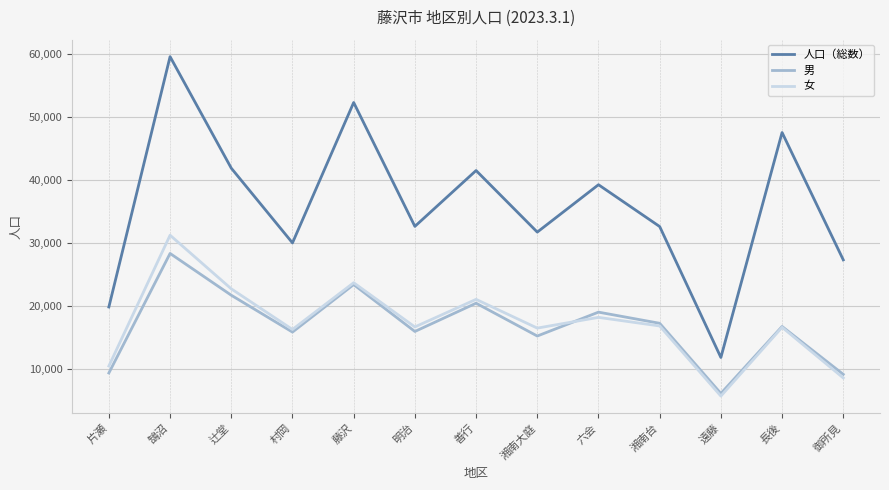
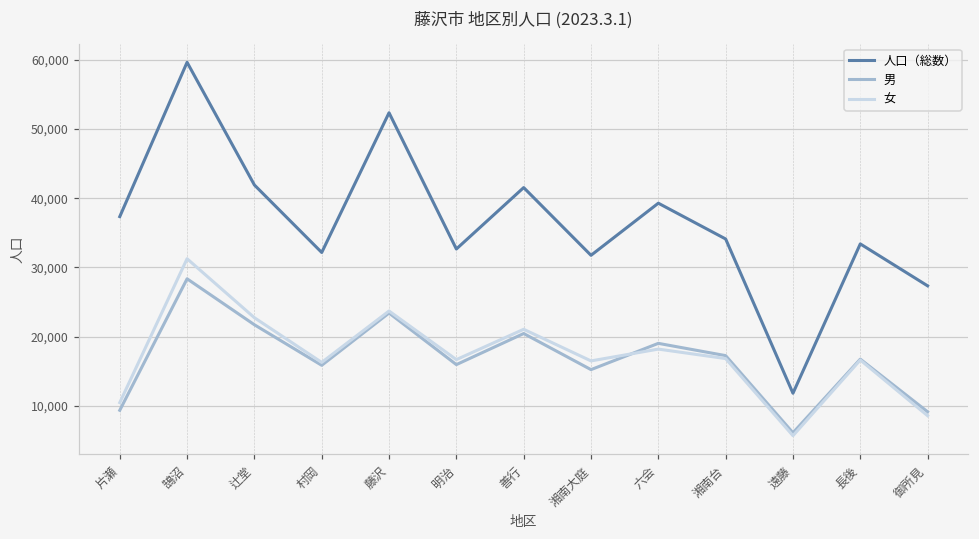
人口（総数）, 片瀬: 20,000 -> 37,000
人口（総数）, 村岡: 30,000 -> 32,000
人口（総数）, 湘南台: 33,000 -> 34,000
人口（総数）, 長後: 48,000 -> 33,000
